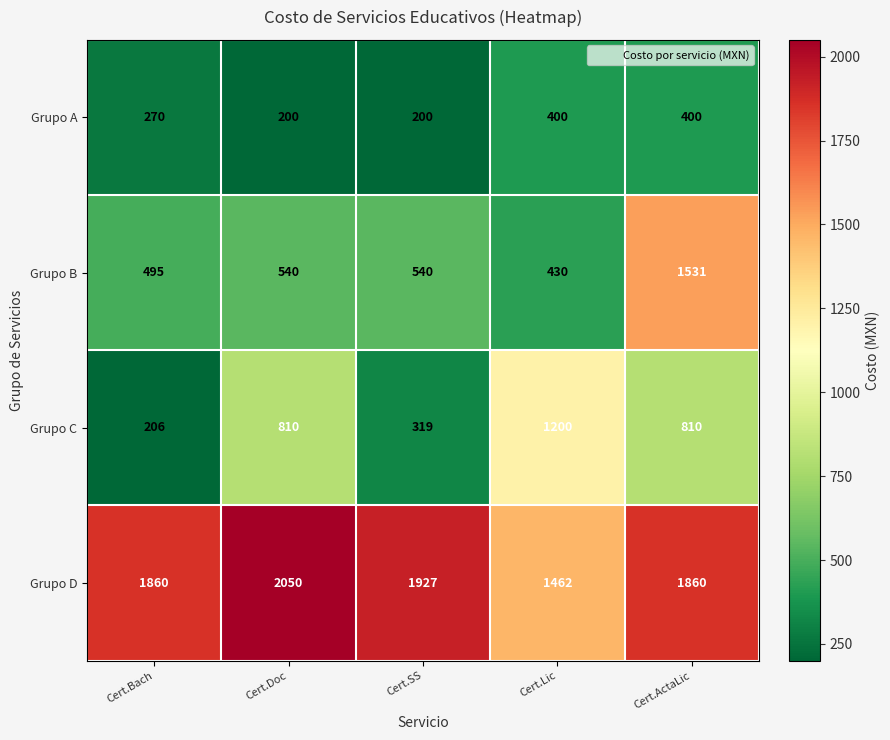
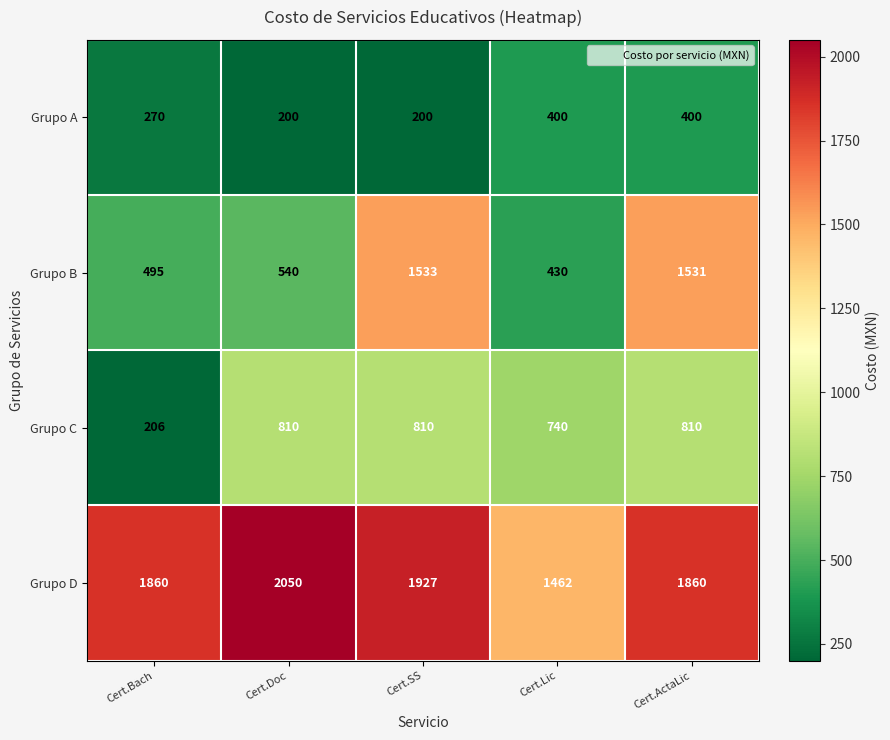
Grupo B, Cert.SS: 540 -> 1533
Grupo C, Cert.SS: 319 -> 810
Grupo C, Cert.Lic: 1200 -> 740
